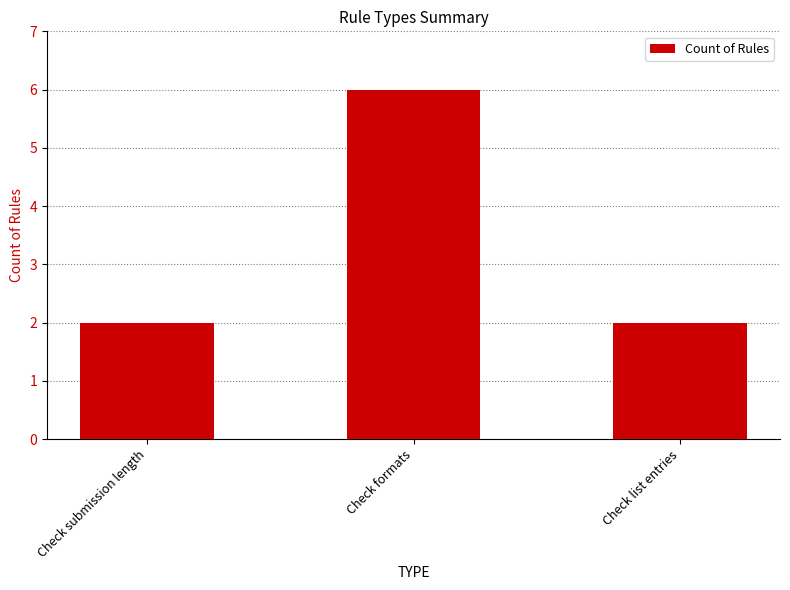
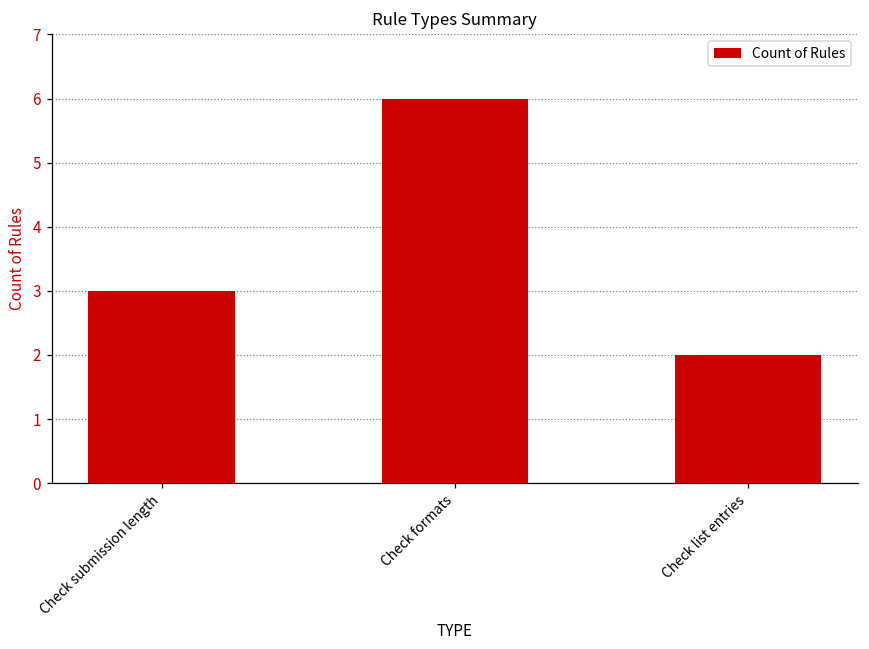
Check submission length: 2 -> 3
